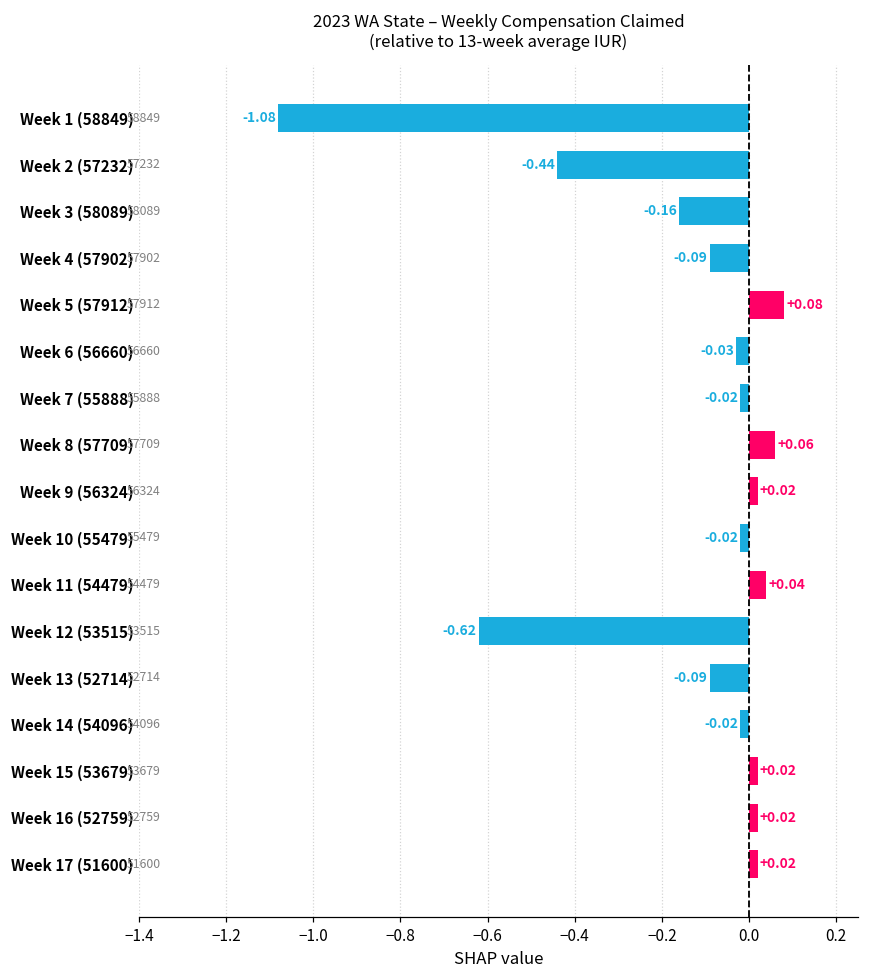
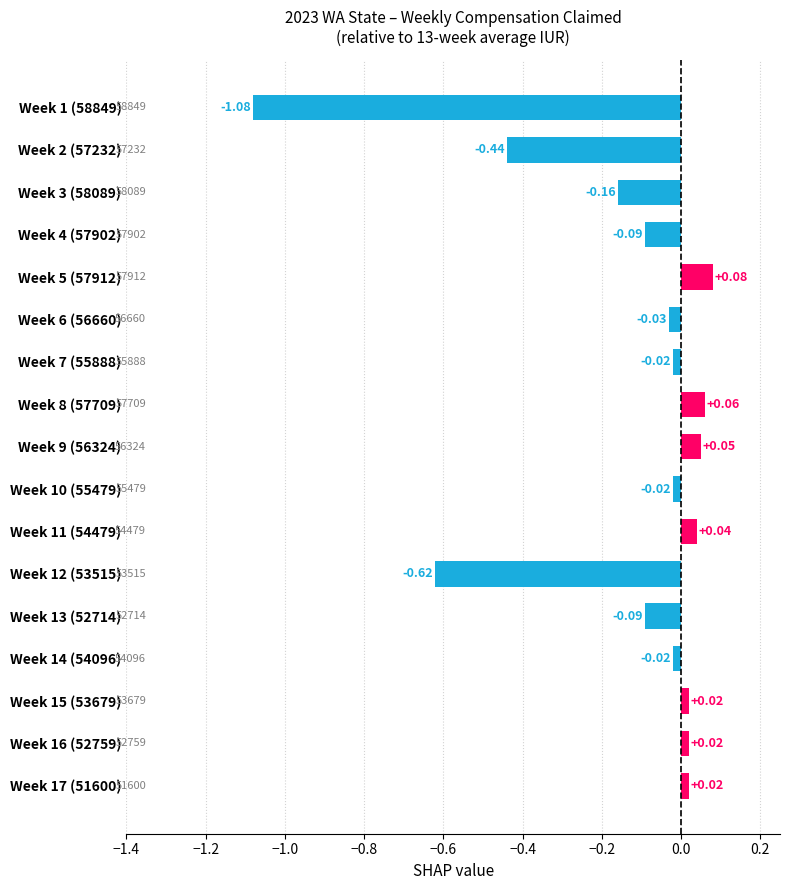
Week 9 (56324): +0.02 -> +0.05
